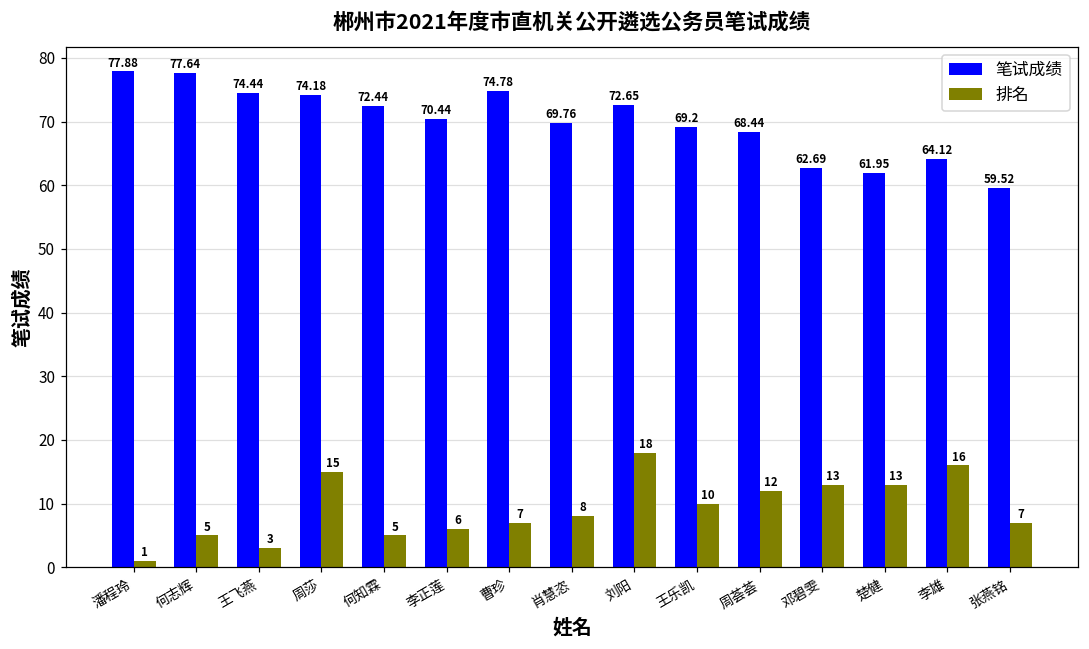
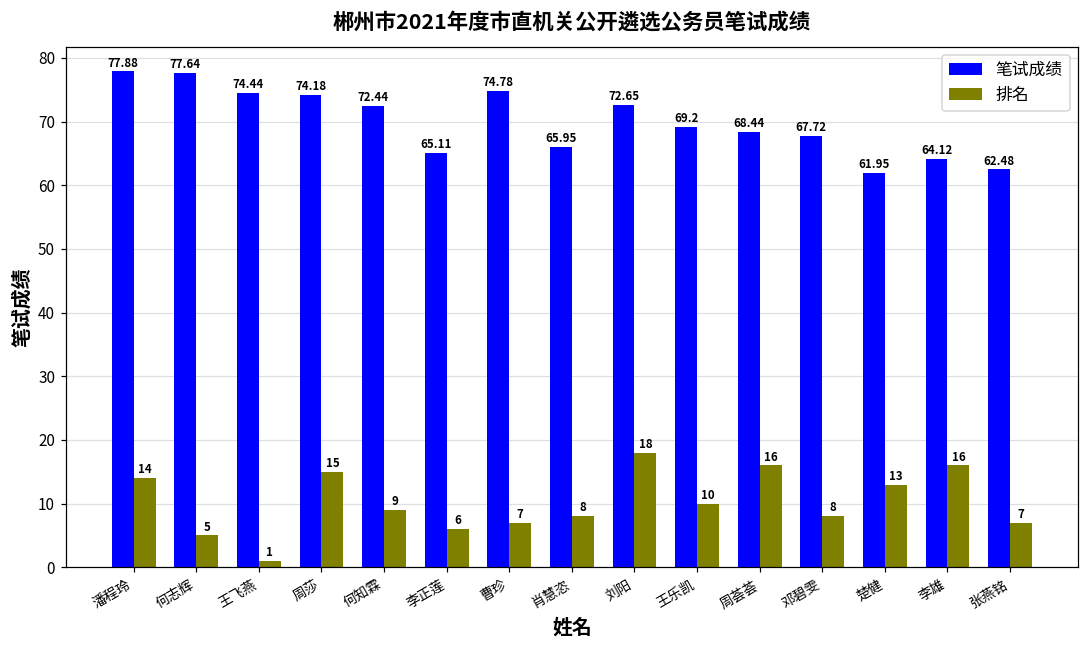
排名, 潘程玲: 1 -> 14
排名, 王飞燕: 3 -> 1
排名, 何知霖: 5 -> 9
笔试成绩, 李正莲: 70.44 -> 65.11
笔试成绩, 肖慧恣: 69.76 -> 65.95
排名, 周荟荟: 12 -> 16
笔试成绩, 邓碧雯: 62.69 -> 67.72
排名, 邓碧雯: 13 -> 8
笔试成绩, 张燕铭: 59.52 -> 62.48
